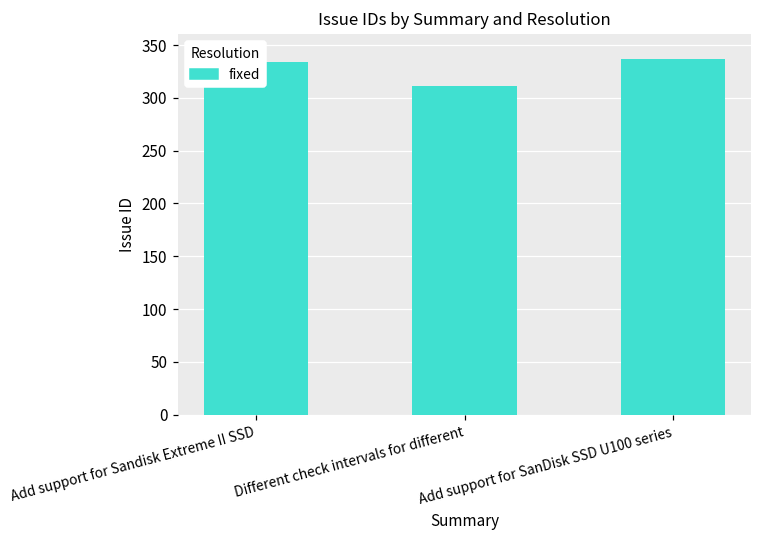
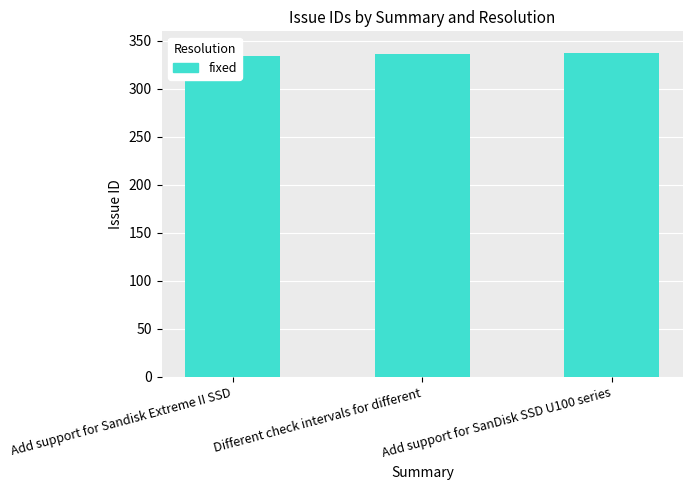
Different check intervals for different: 310 -> 340
